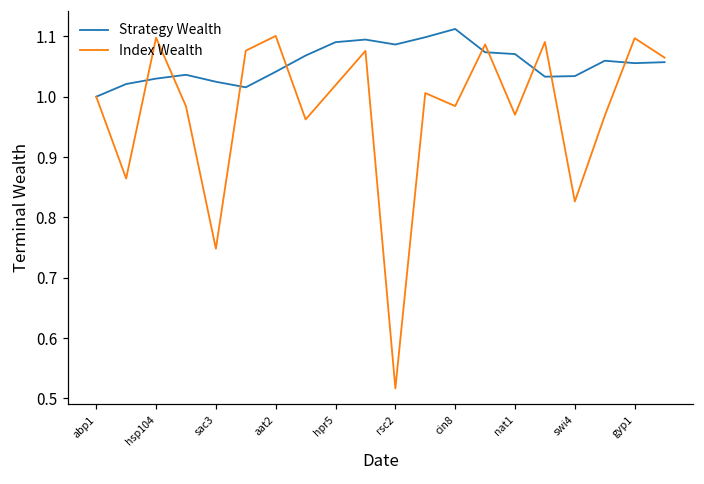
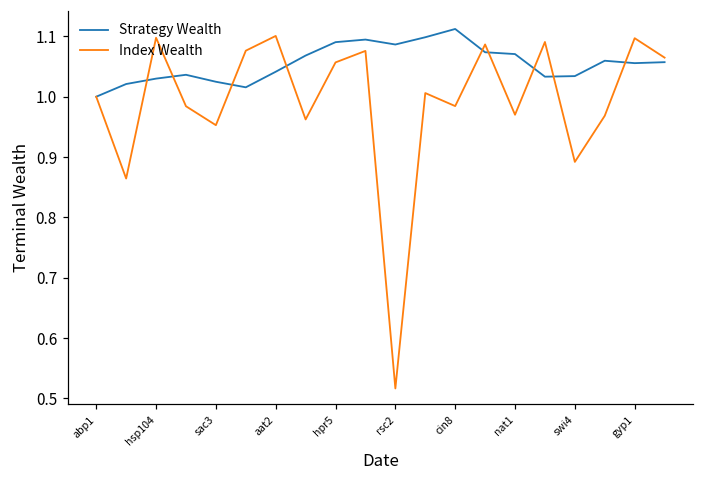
Index Wealth, sac3: 0.75 -> 0.95
Index Wealth, hpr5: 1.02 -> 1.06
Index Wealth, swi4: 0.83 -> 0.89
